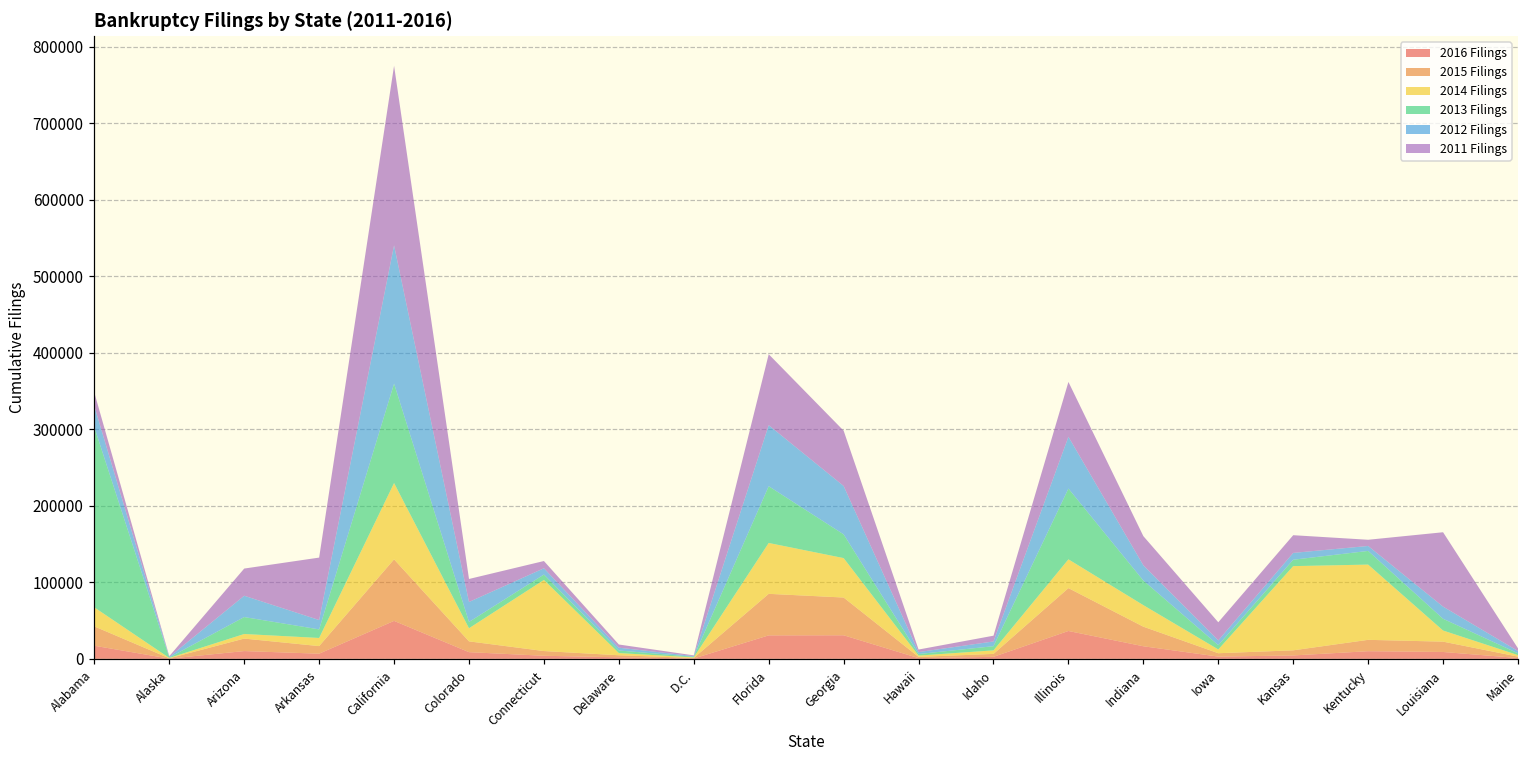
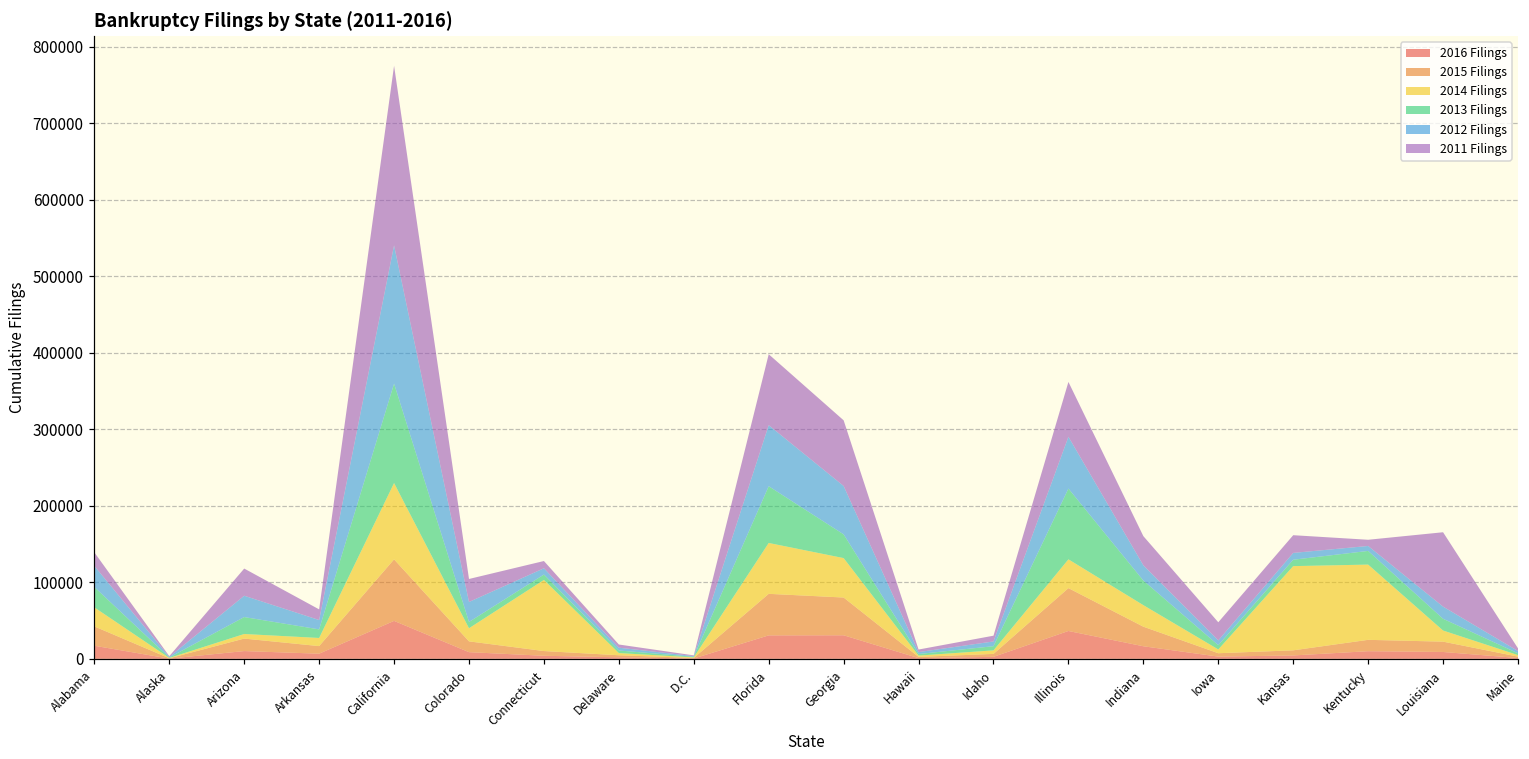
2013 Filings, Alabama: 240000 -> 30000
2011 Filings, Arkansas: 80000 -> 10000
2011 Filings, Georgia: 70000 -> 90000
